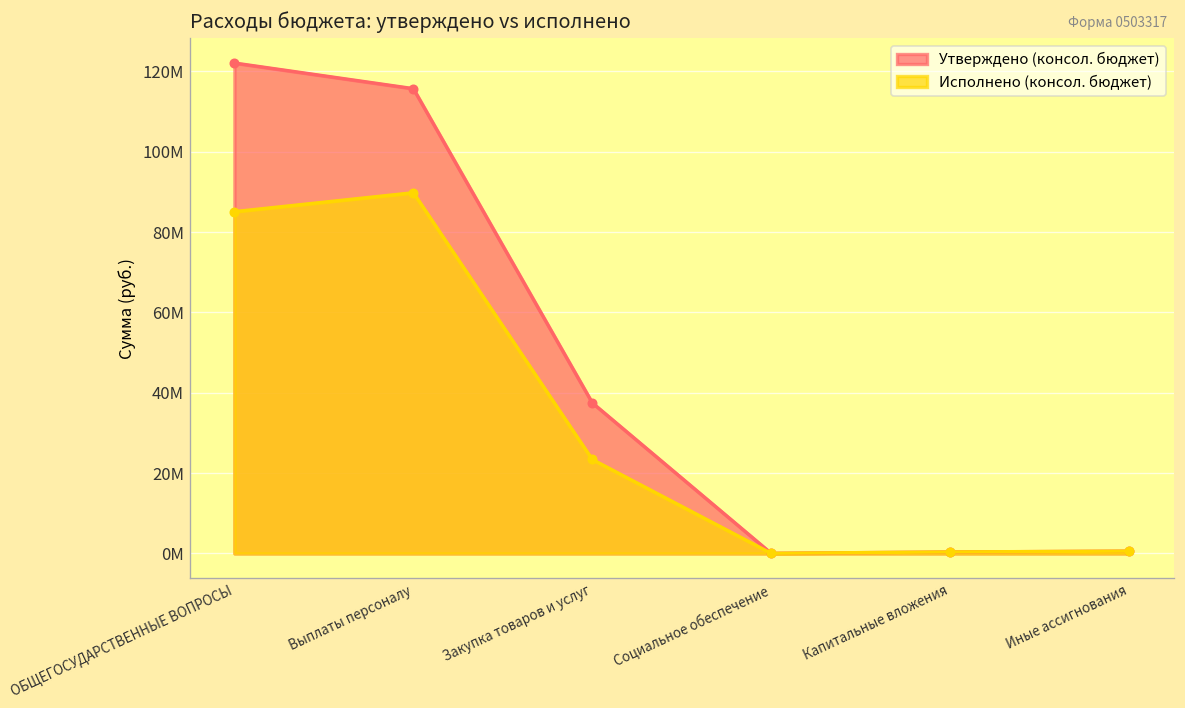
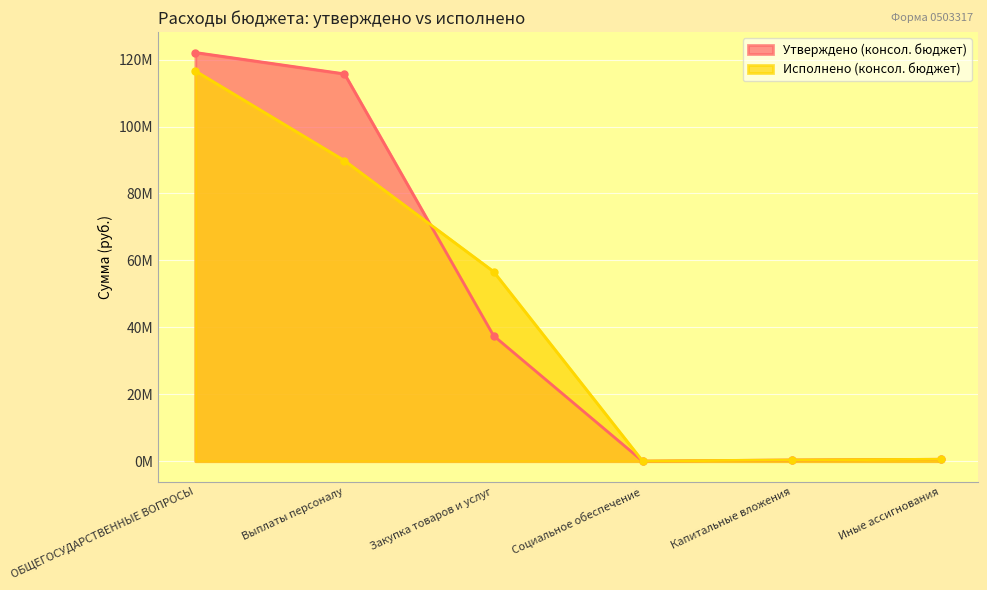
Исполнено (консол. бюджет), ОБЩЕГОСУДАРСТВЕННЫЕ ВОПРОСЫ: 85000000 -> 117000000
Исполнено (консол. бюджет), Закупка товаров и услуг: 23000000 -> 57000000
